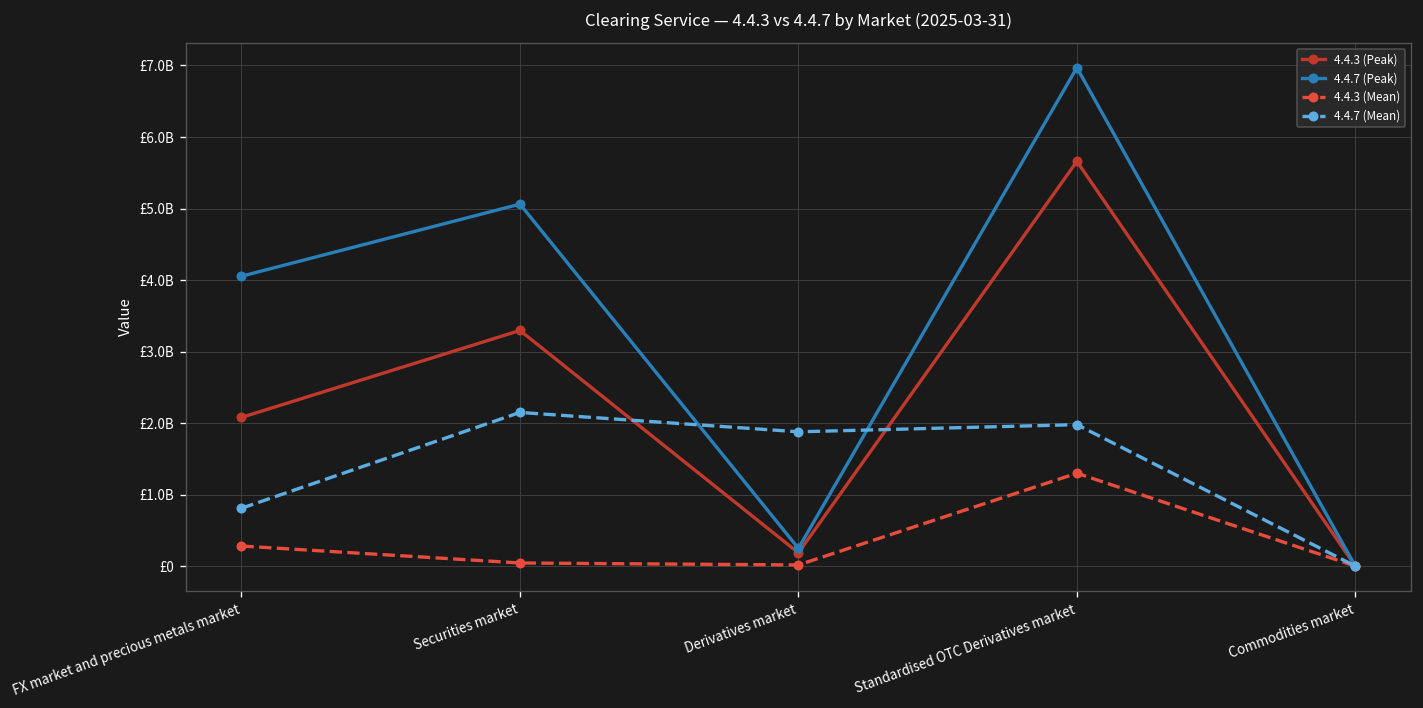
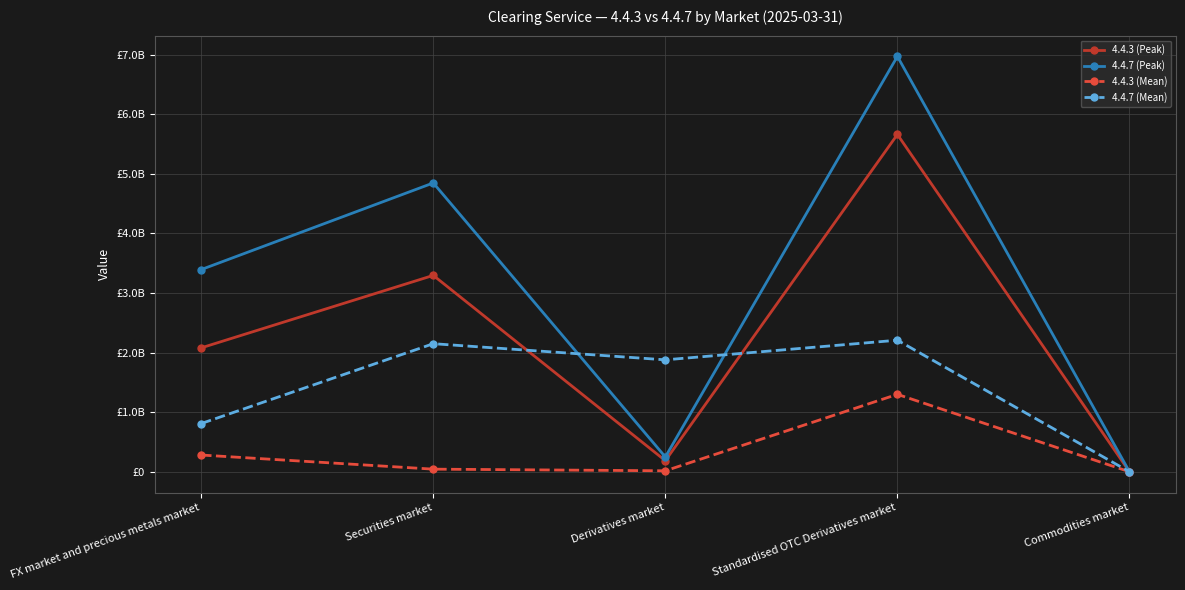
4.4.7 (Peak), FX market and precious metals market: £4100000000 -> £3400000000
4.4.7 (Peak), Securities market: £5100000000 -> £4800000000
4.4.7 (Mean), Standardised OTC Derivatives market: £2000000000 -> £2200000000
